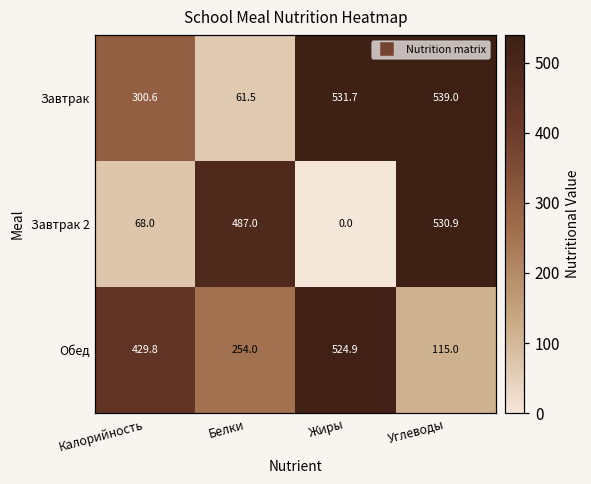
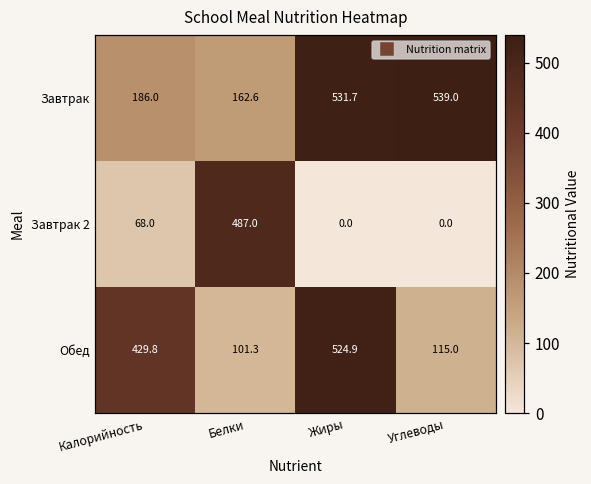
Завтрак, Калорийность: 300.6 -> 186.0
Завтрак, Белки: 61.5 -> 162.6
Завтрак 2, Углеводы: 530.9 -> 0.0
Обед, Белки: 254.0 -> 101.3
